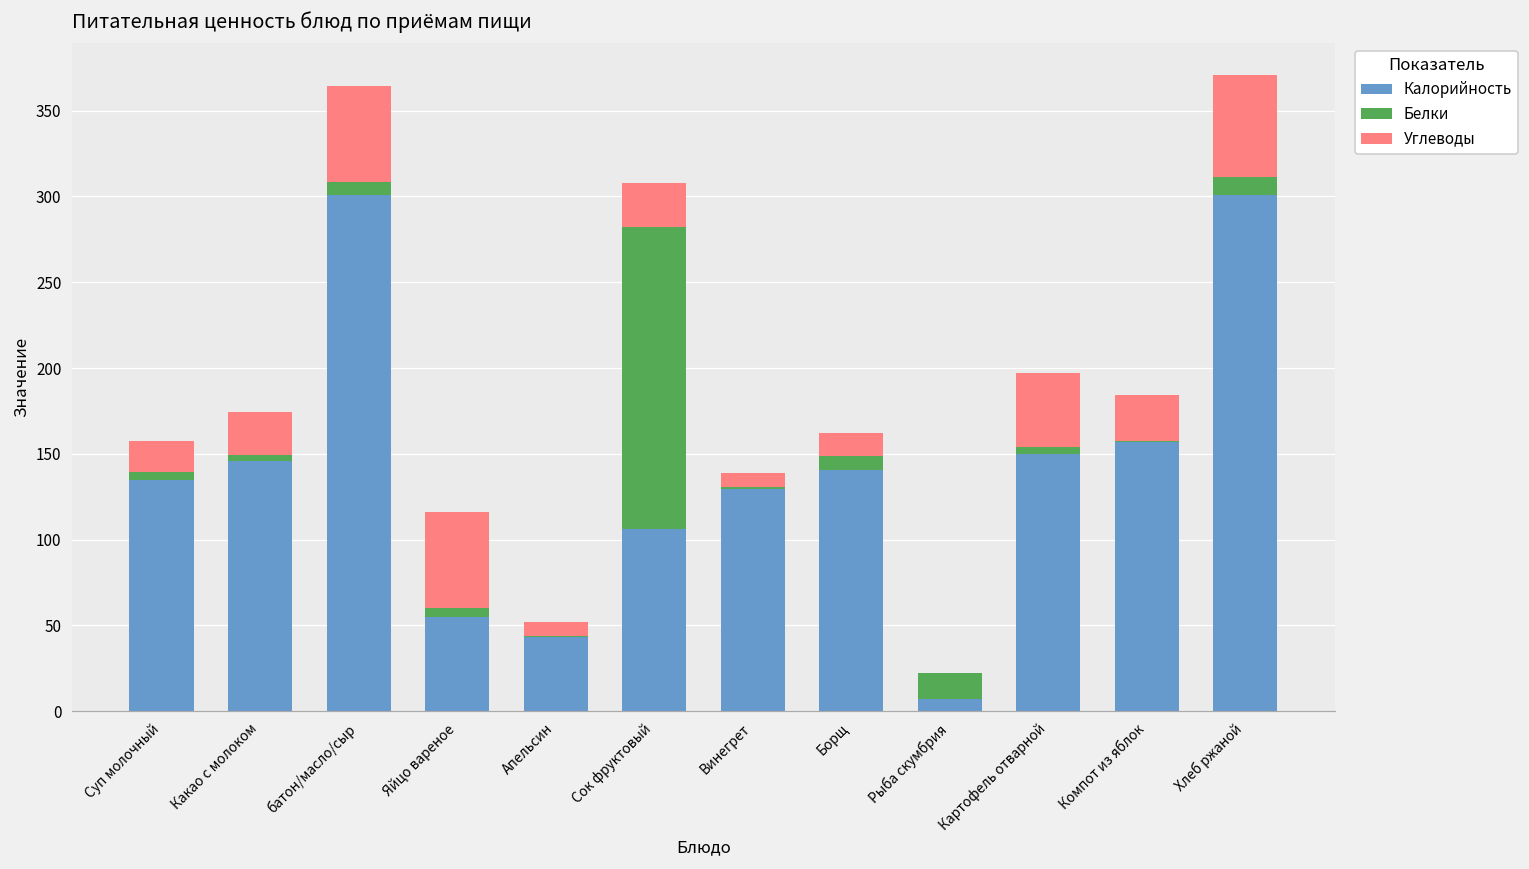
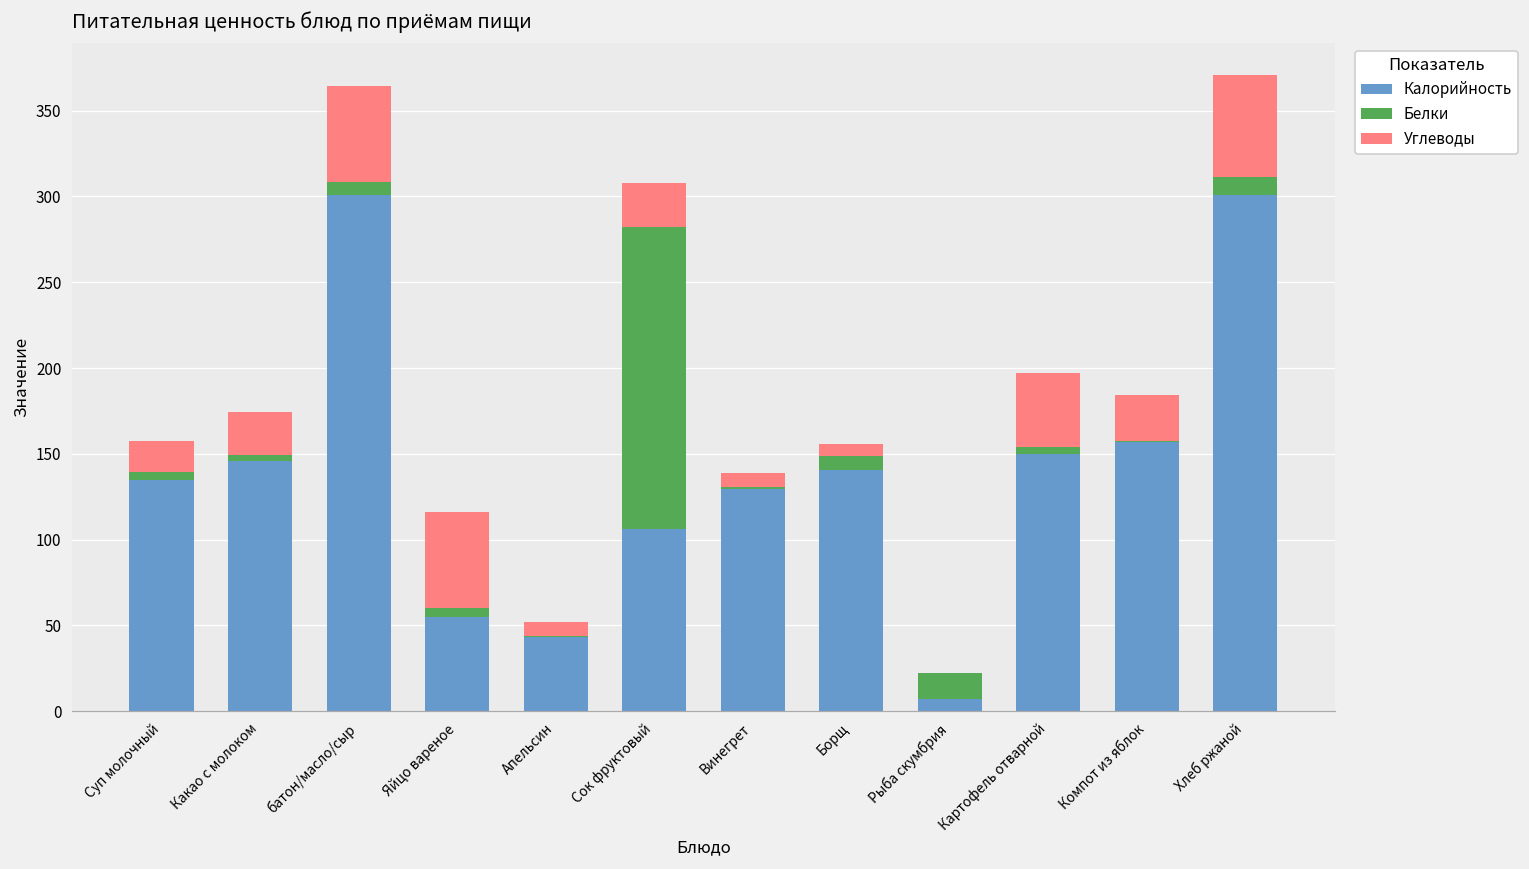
Углеводы, Борщ: 14 -> 7
